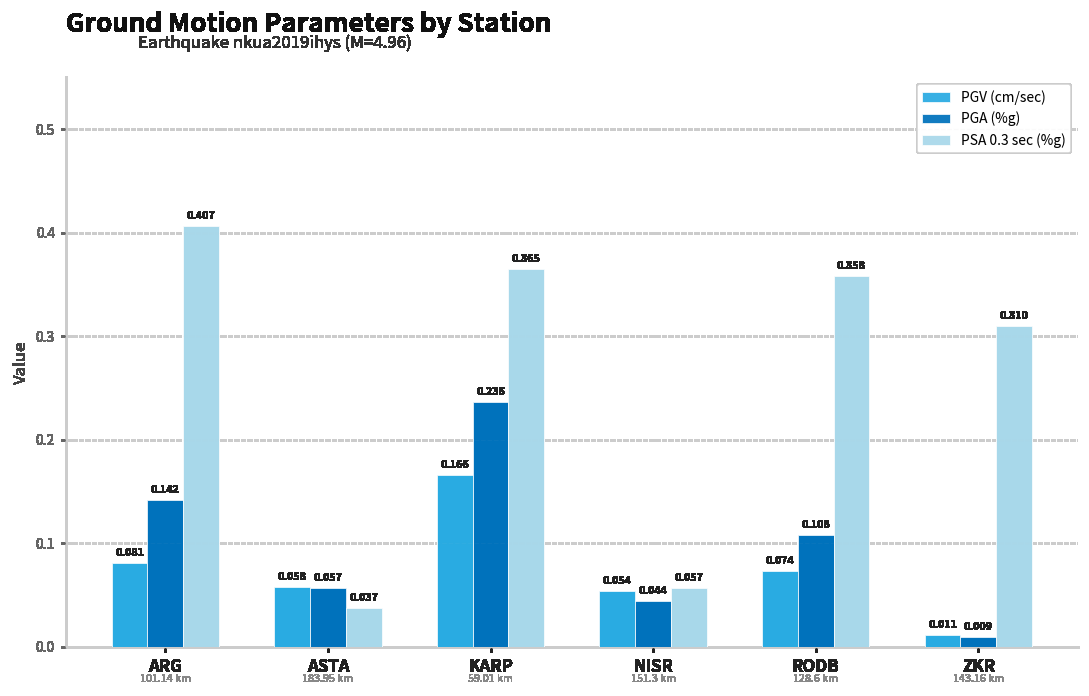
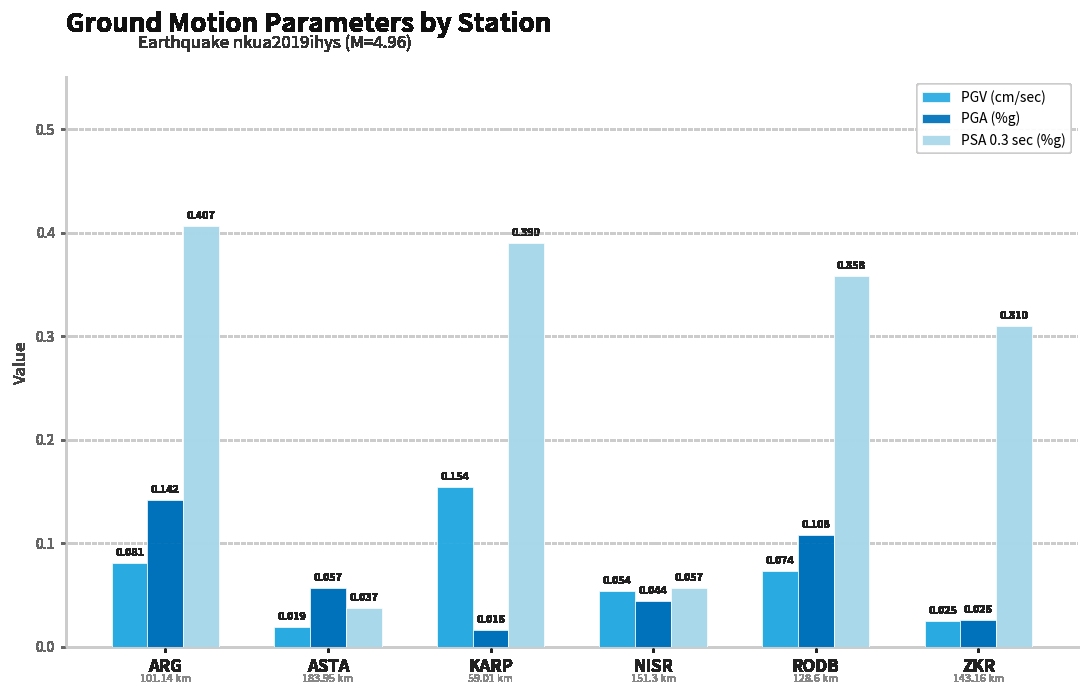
PGV (cm/sec), ASTA: 0.058 -> 0.019
PGV (cm/sec), KARP: 0.166 -> 0.154
PGA (%g), KARP: 0.236 -> 0.016
PSA 0.3 sec (%g), KARP: 0.365 -> 0.390
PGV (cm/sec), ZKR: 0.011 -> 0.025
PGA (%g), ZKR: 0.01 -> 0.03
